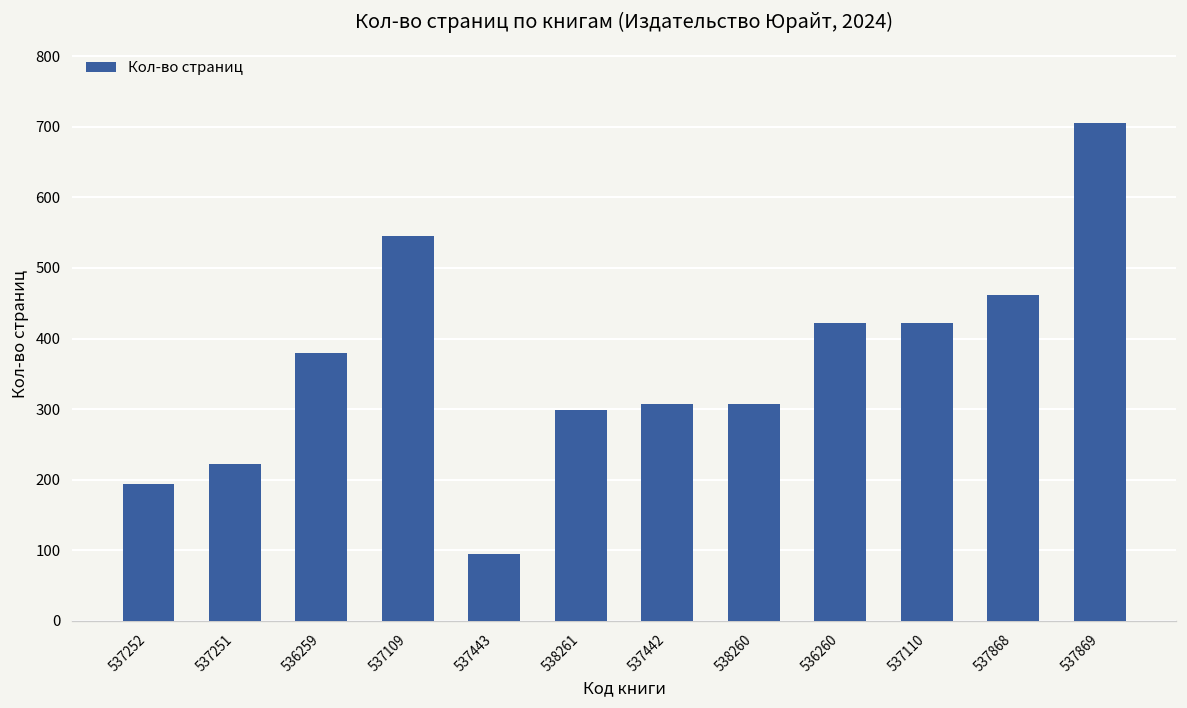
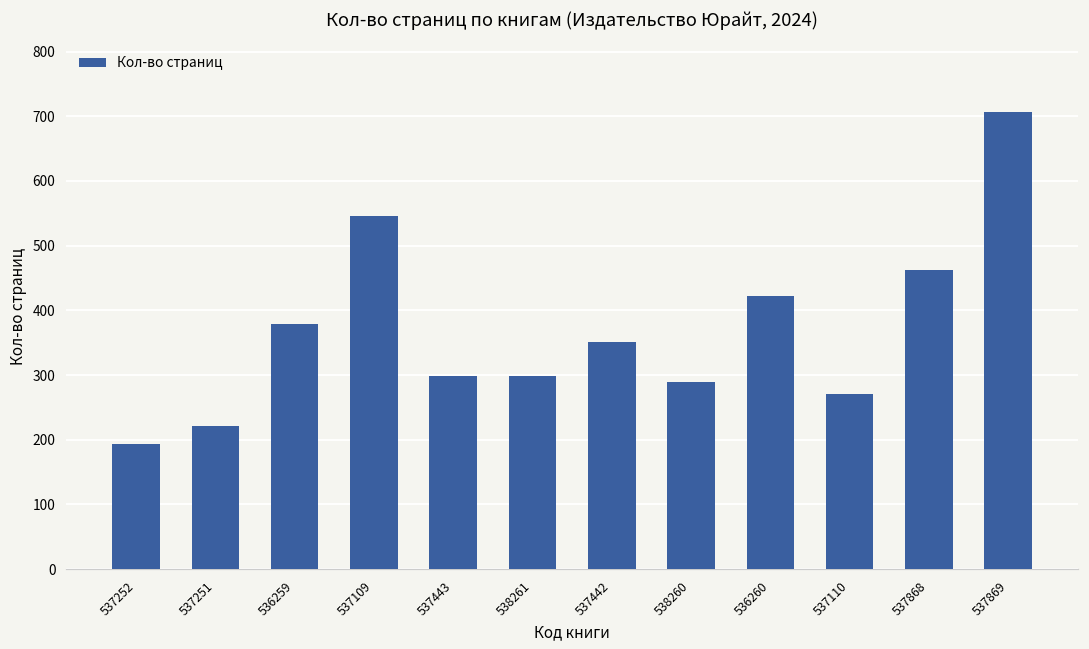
537443: 100 -> 300
537442: 310 -> 350
538260: 310 -> 290
537110: 420 -> 270
